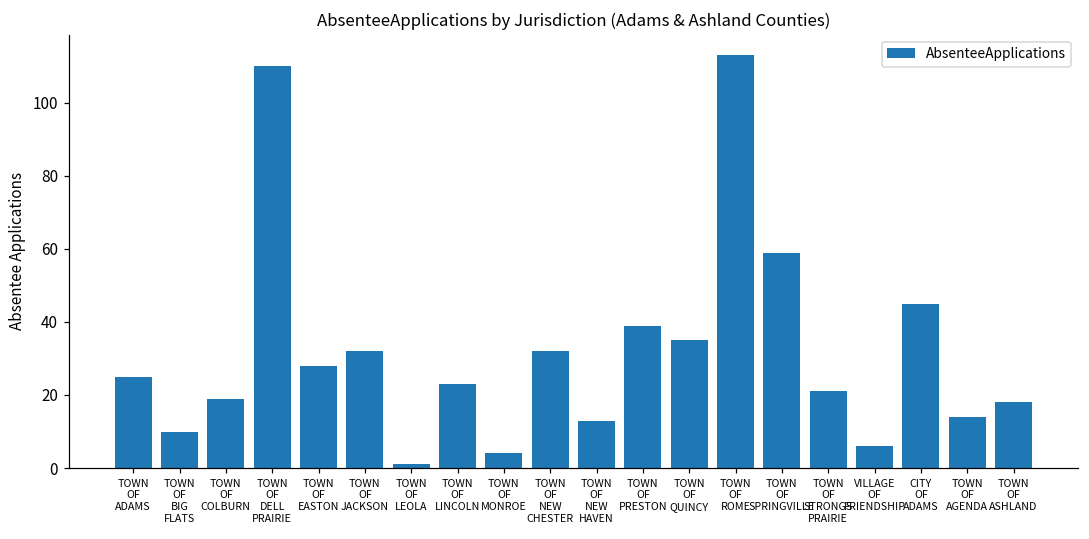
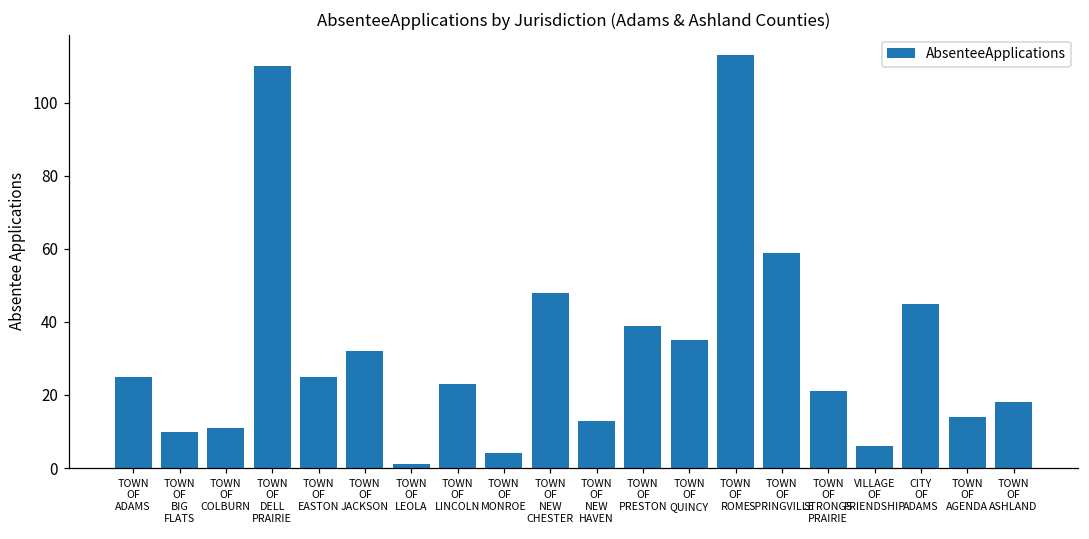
TOWN OF COLBURN: 19 -> 11
TOWN OF EASTON: 28 -> 25
TOWN OF NEW CHESTER: 32 -> 48
